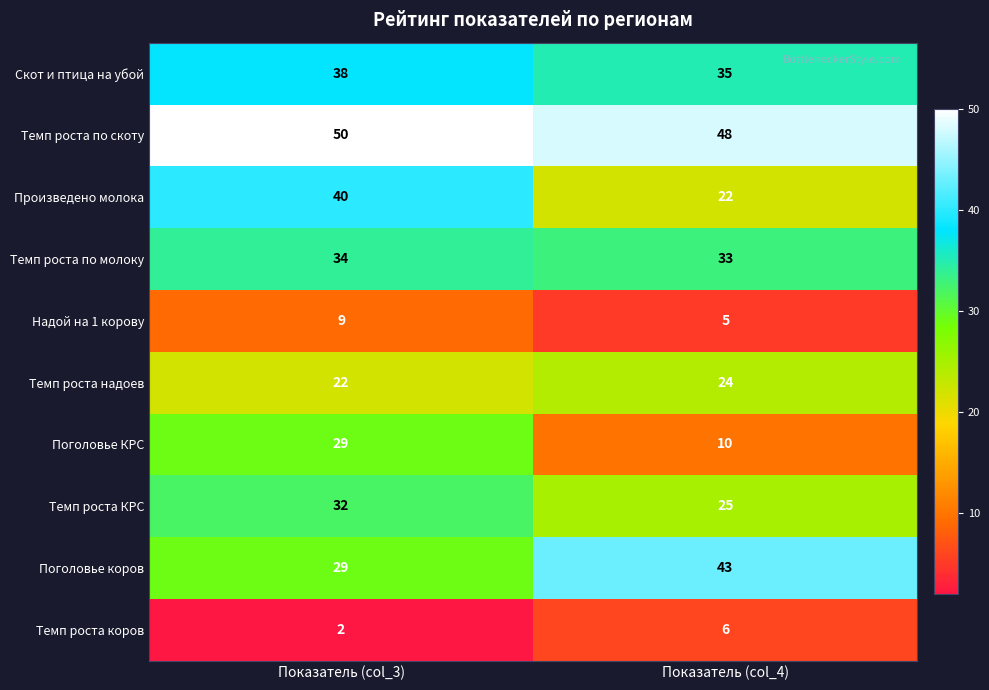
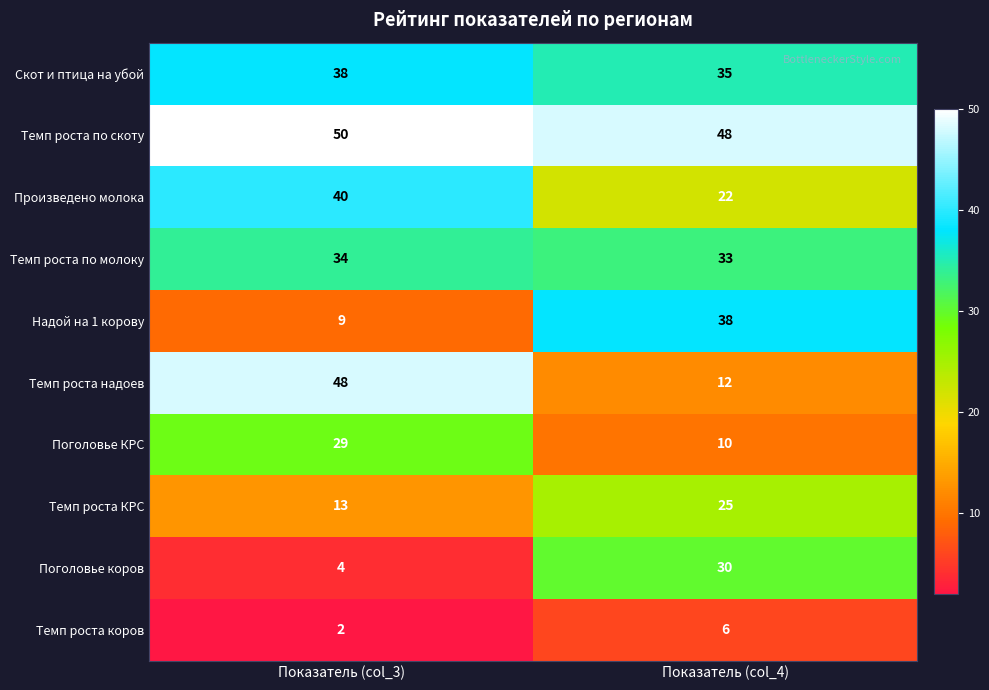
Надой на 1 корову, Показатель (col_4): 5 -> 38
Темп роста надоев, Показатель (col_3): 22 -> 48
Темп роста надоев, Показатель (col_4): 24 -> 12
Темп роста КРС, Показатель (col_3): 32 -> 13
Поголовье коров, Показатель (col_3): 29 -> 4
Поголовье коров, Показатель (col_4): 43 -> 30
